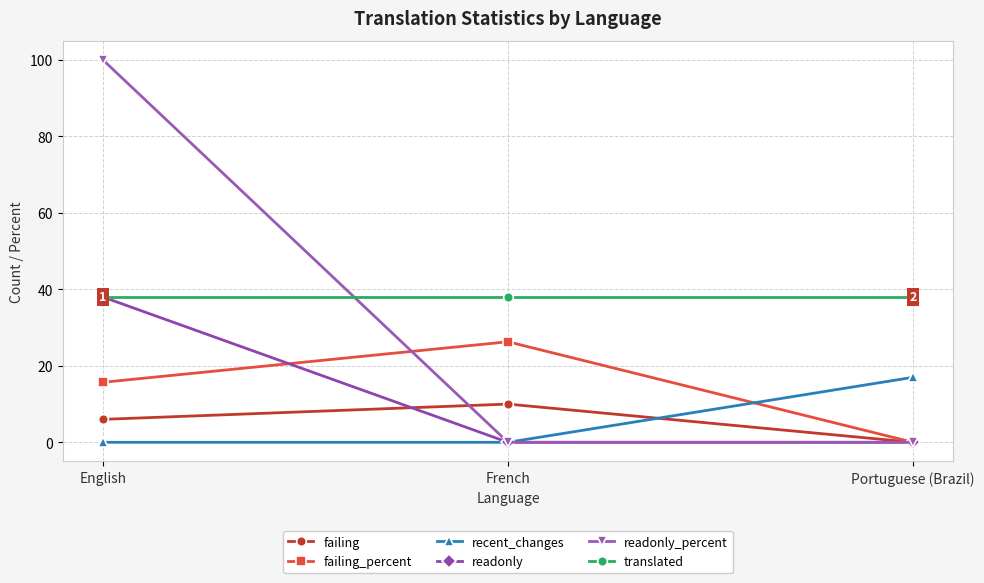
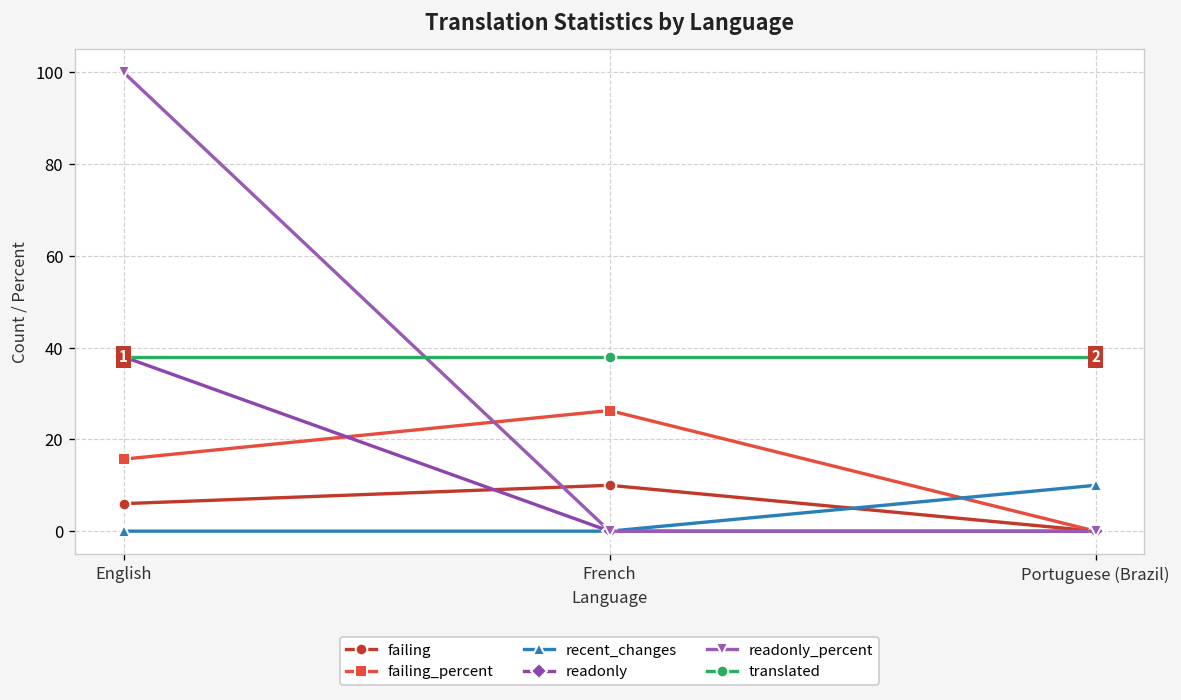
recent_changes, Portuguese (Brazil): 17 -> 10
